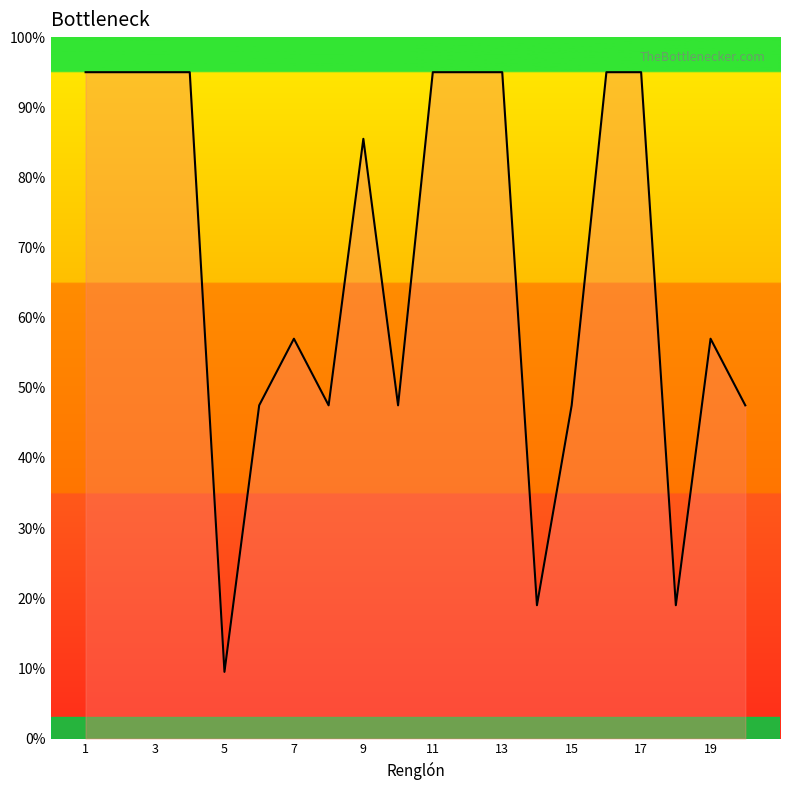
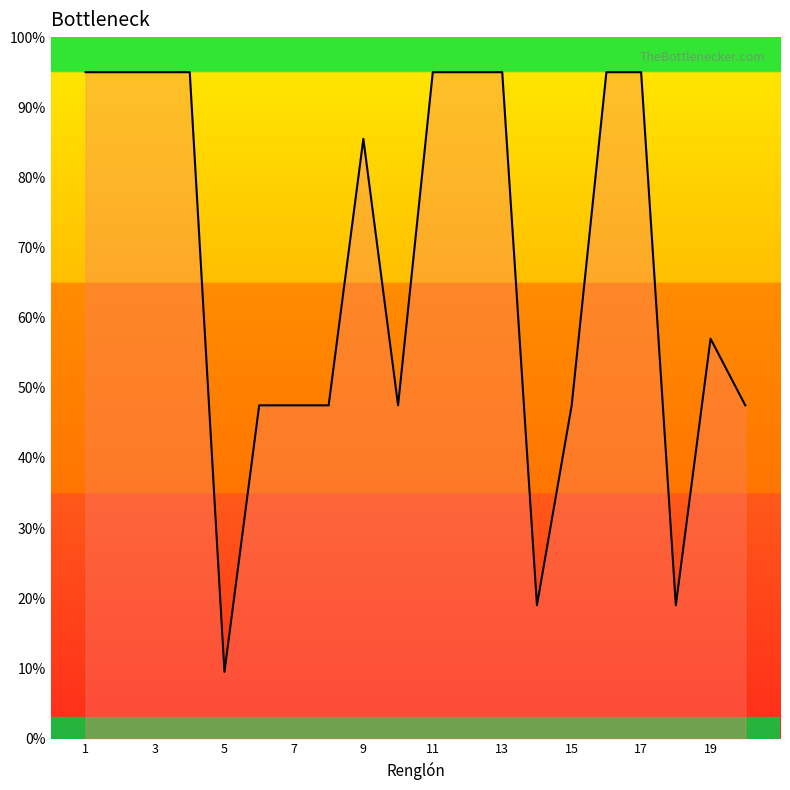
7: 57% -> 48%
